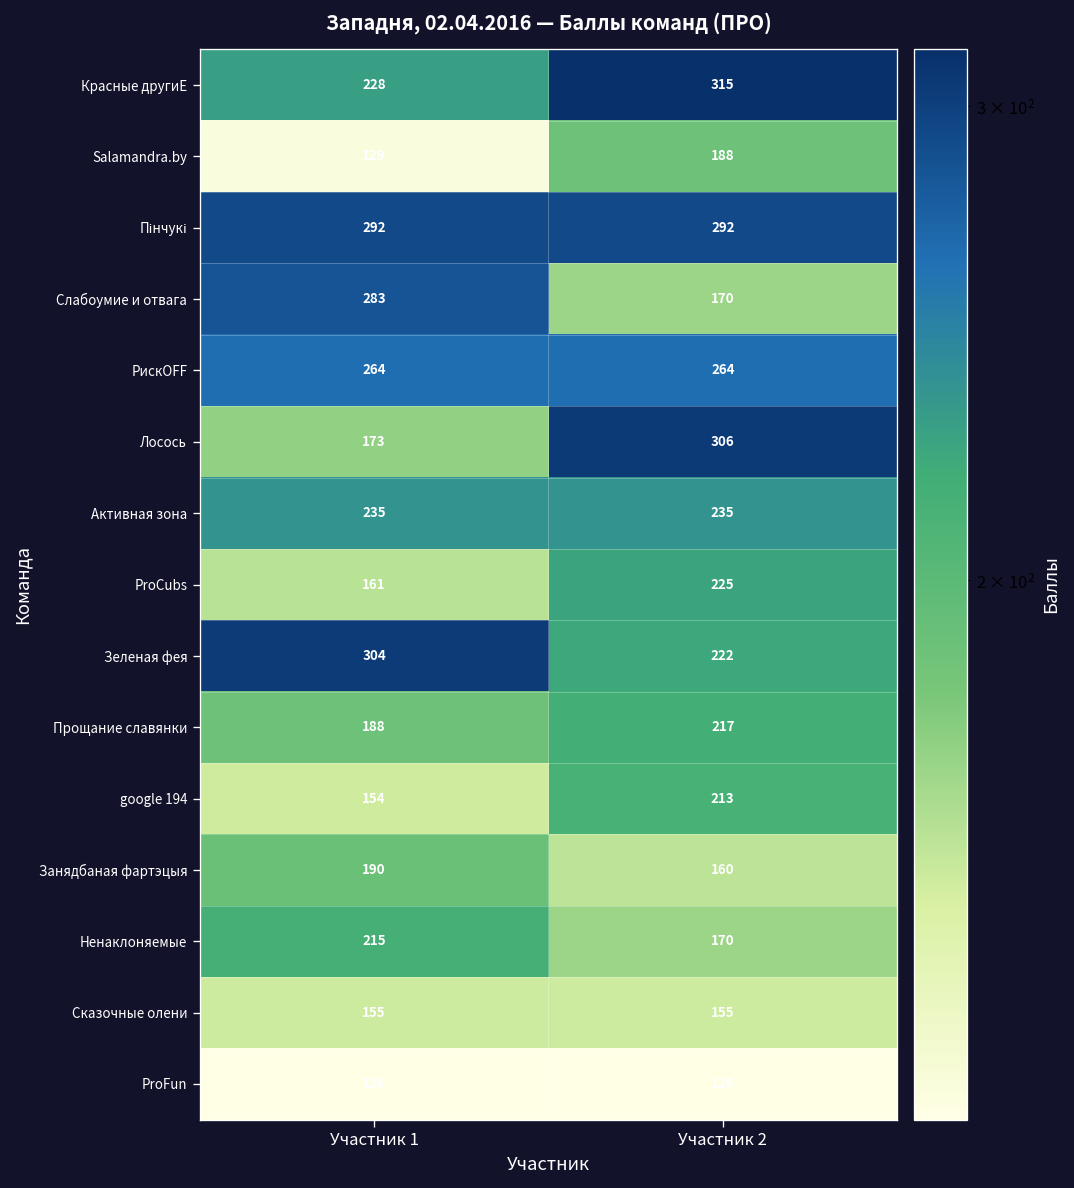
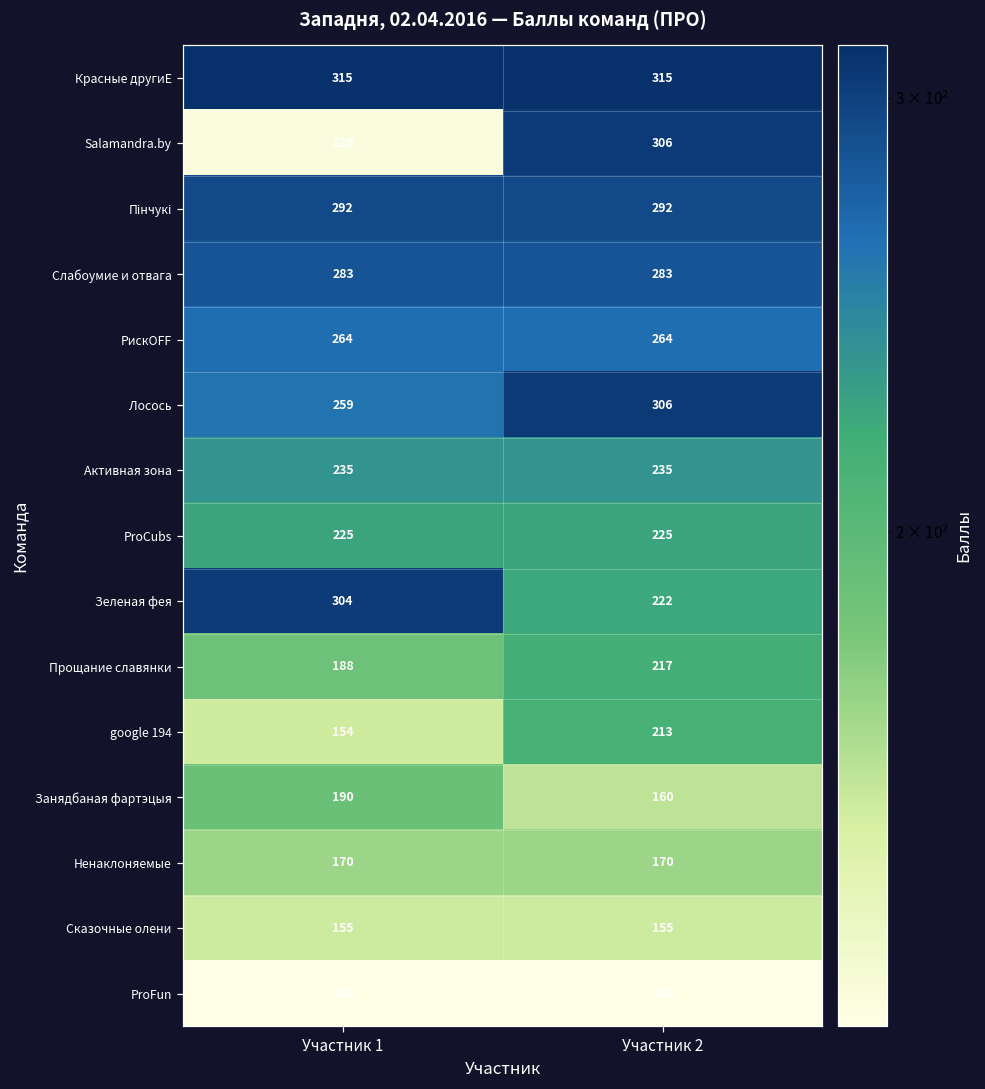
Красные другиЕ, Участник 1: 228 -> 315
Salamandra.by, Участник 2: 188 -> 306
Слабоумие и отвага, Участник 2: 170 -> 283
Лосось, Участник 1: 173 -> 259
ProCubs, Участник 1: 161 -> 225
Ненаклоняемые, Участник 1: 215 -> 170
